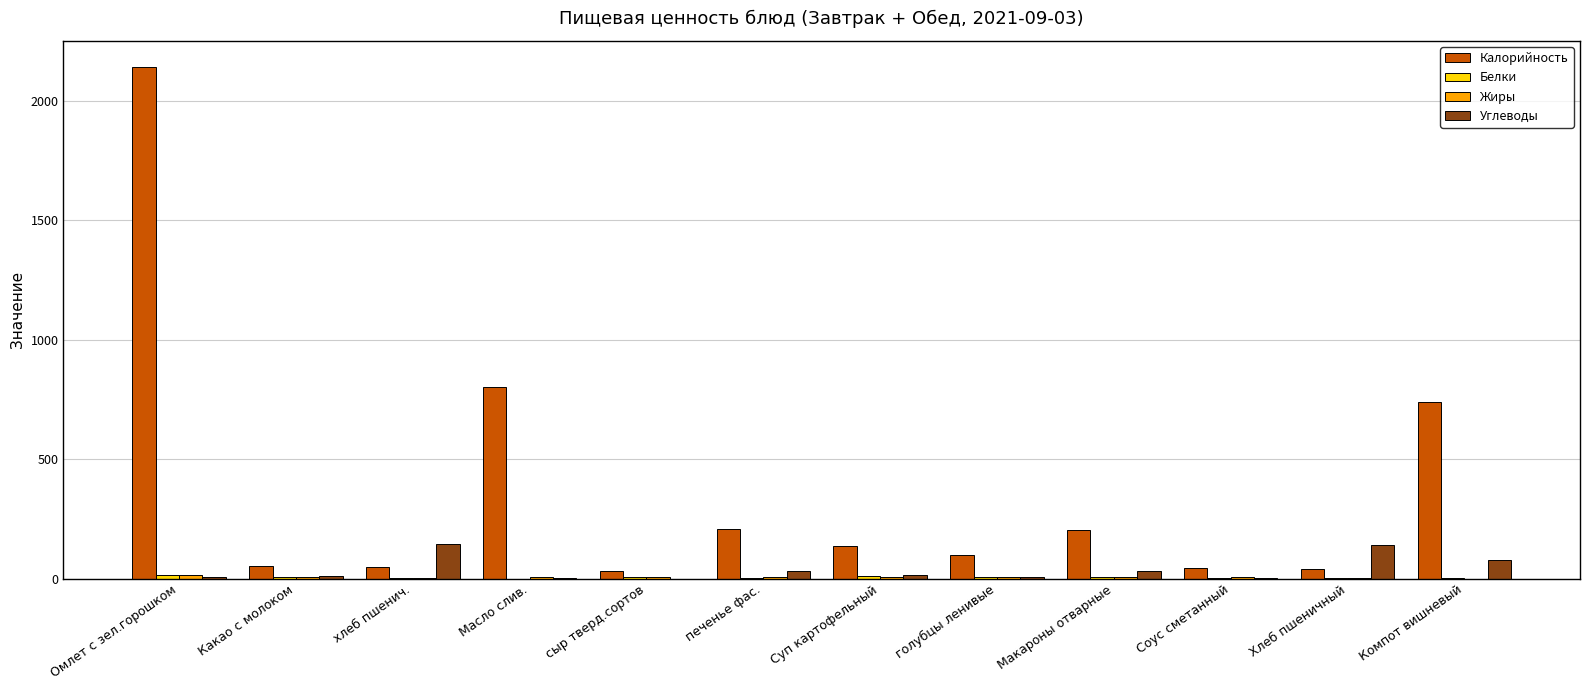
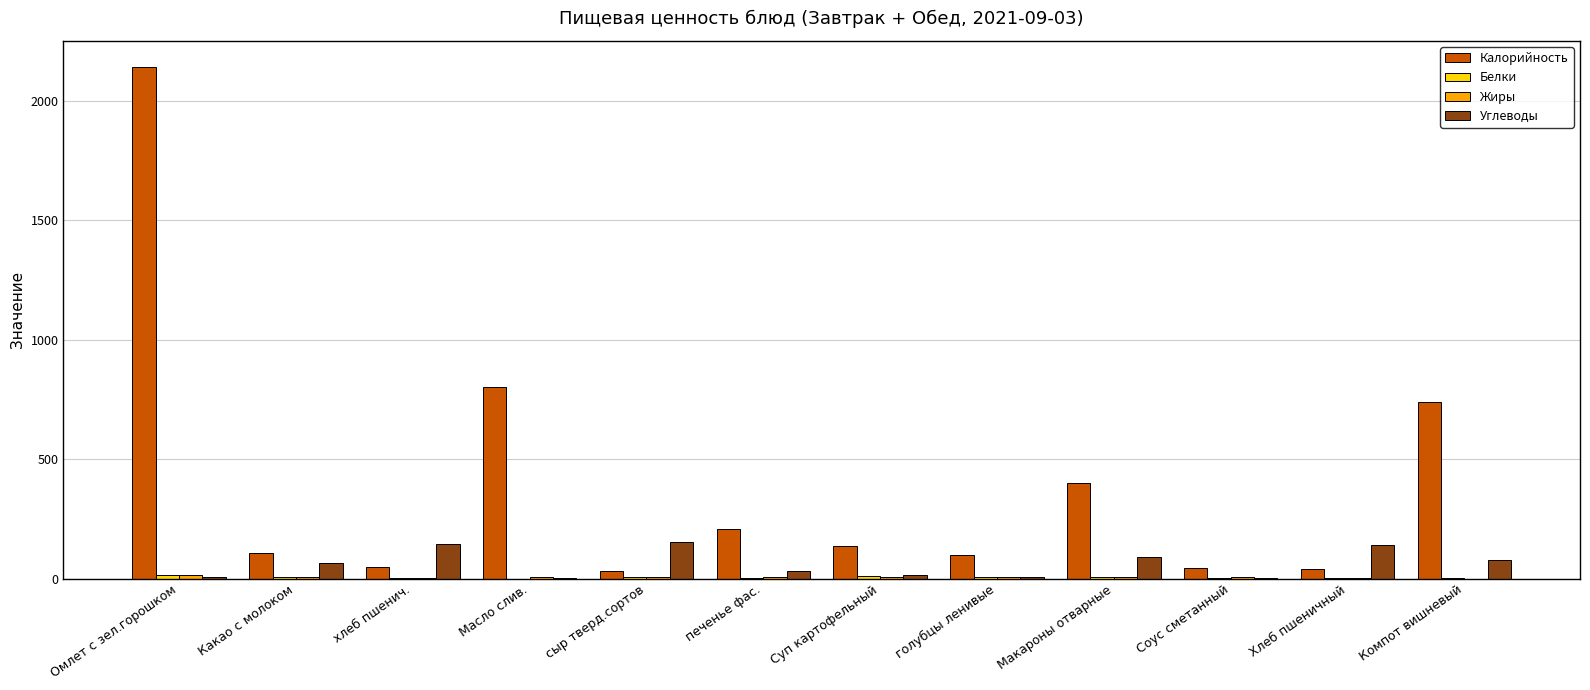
Калорийность, Какао с молоком: 50 -> 110
Углеводы, Какао с молоком: 10 -> 60
Углеводы, сыр тверд.сортов: 0 -> 150
Калорийность, Макароны отварные: 200 -> 400
Углеводы, Макароны отварные: 30 -> 90
